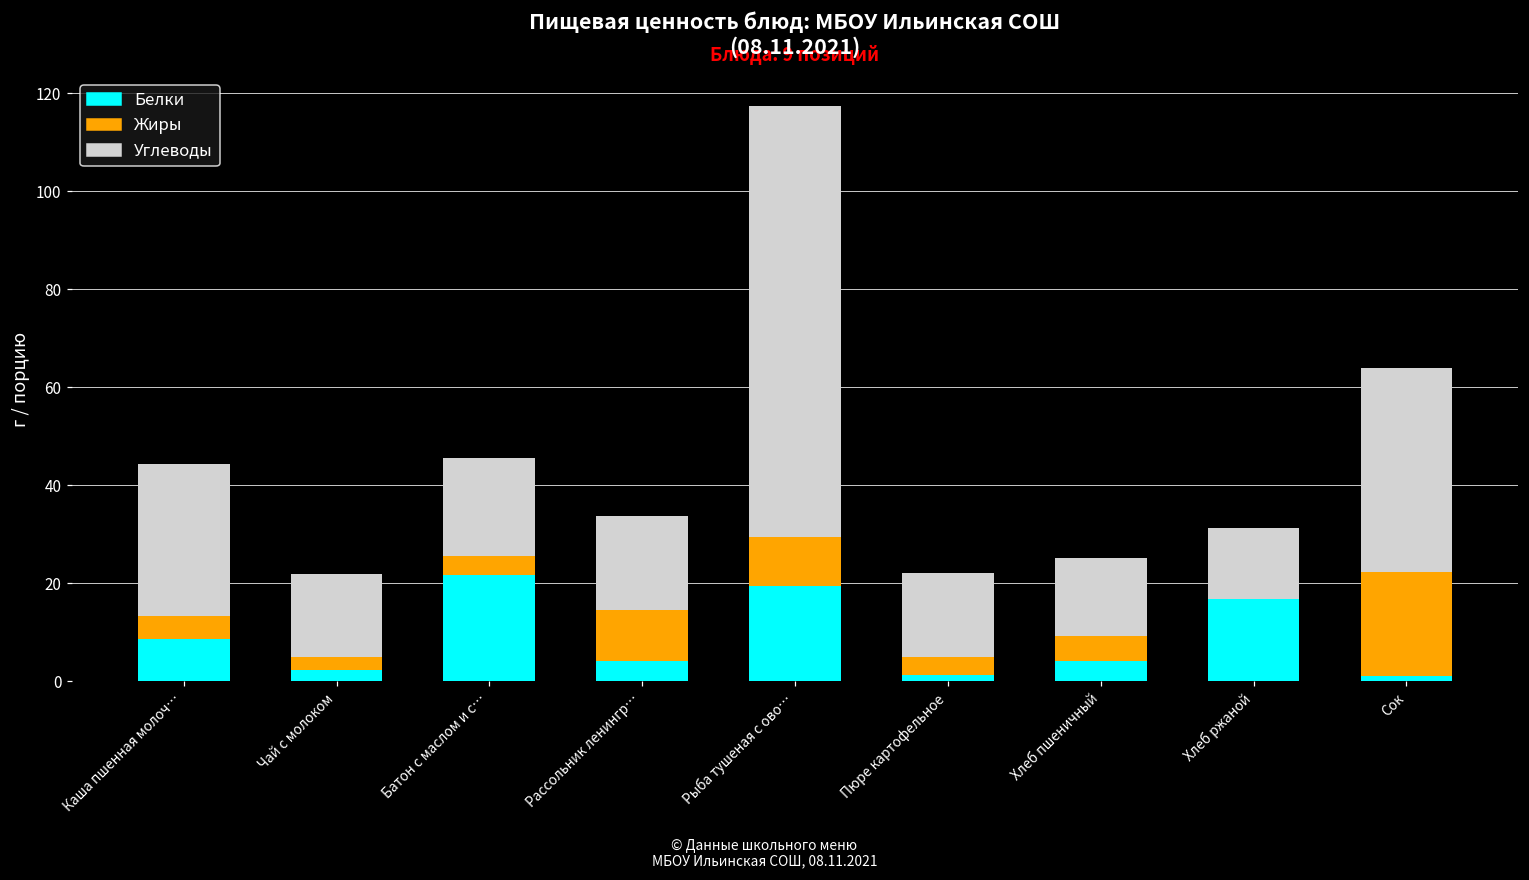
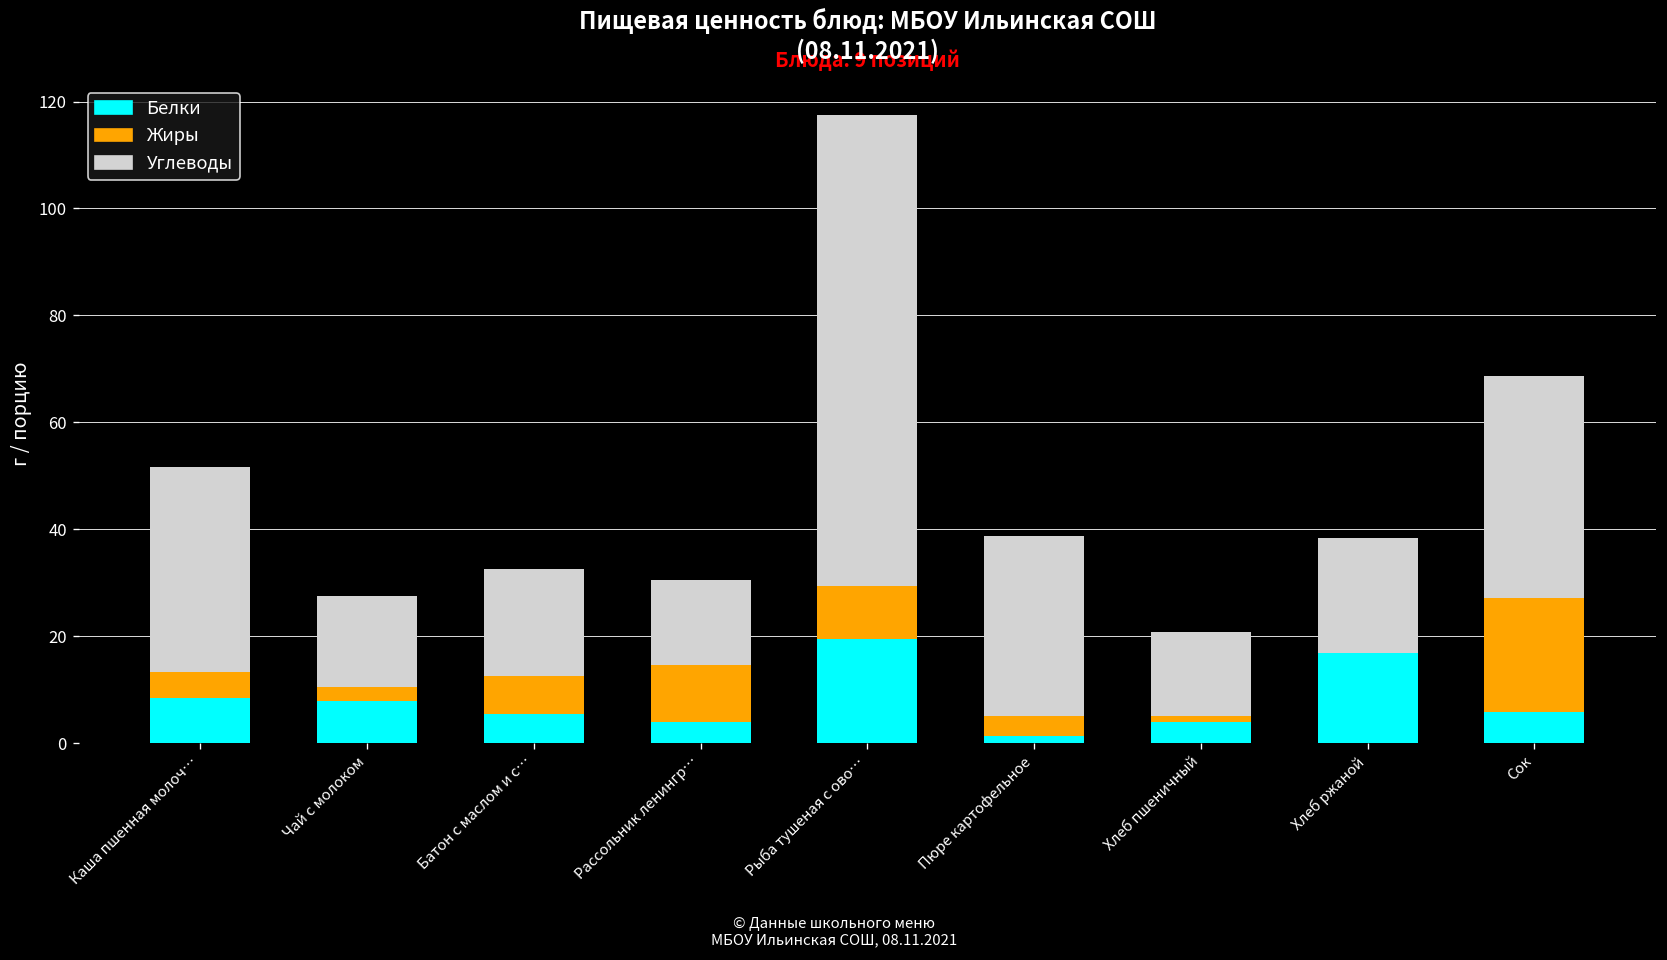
Углеводы, Каша пшенная молоч…: 31 -> 38
Белки, Чай с молоком: 2 -> 8
Белки, Батон с маслом и с…: 22 -> 5
Жиры, Батон с маслом и с…: 4 -> 7
Углеводы, Рассольник ленингр…: 19 -> 16
Углеводы, Пюре картофельное: 17 -> 34
Жиры, Хлеб пшеничный: 5 -> 1
Углеводы, Хлеб ржаной: 15 -> 22
Белки, Сок: 1 -> 6
